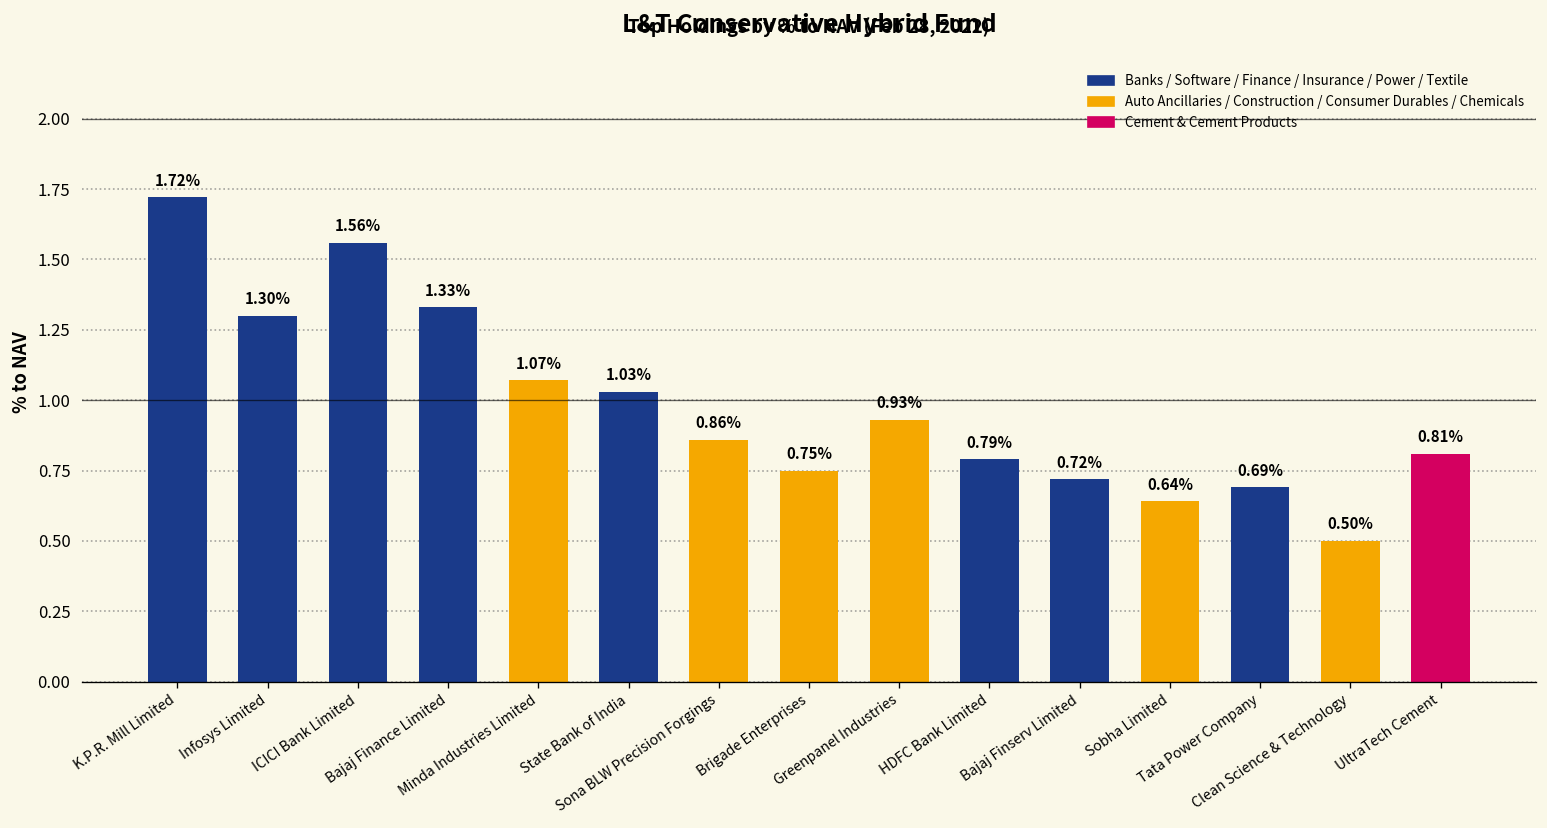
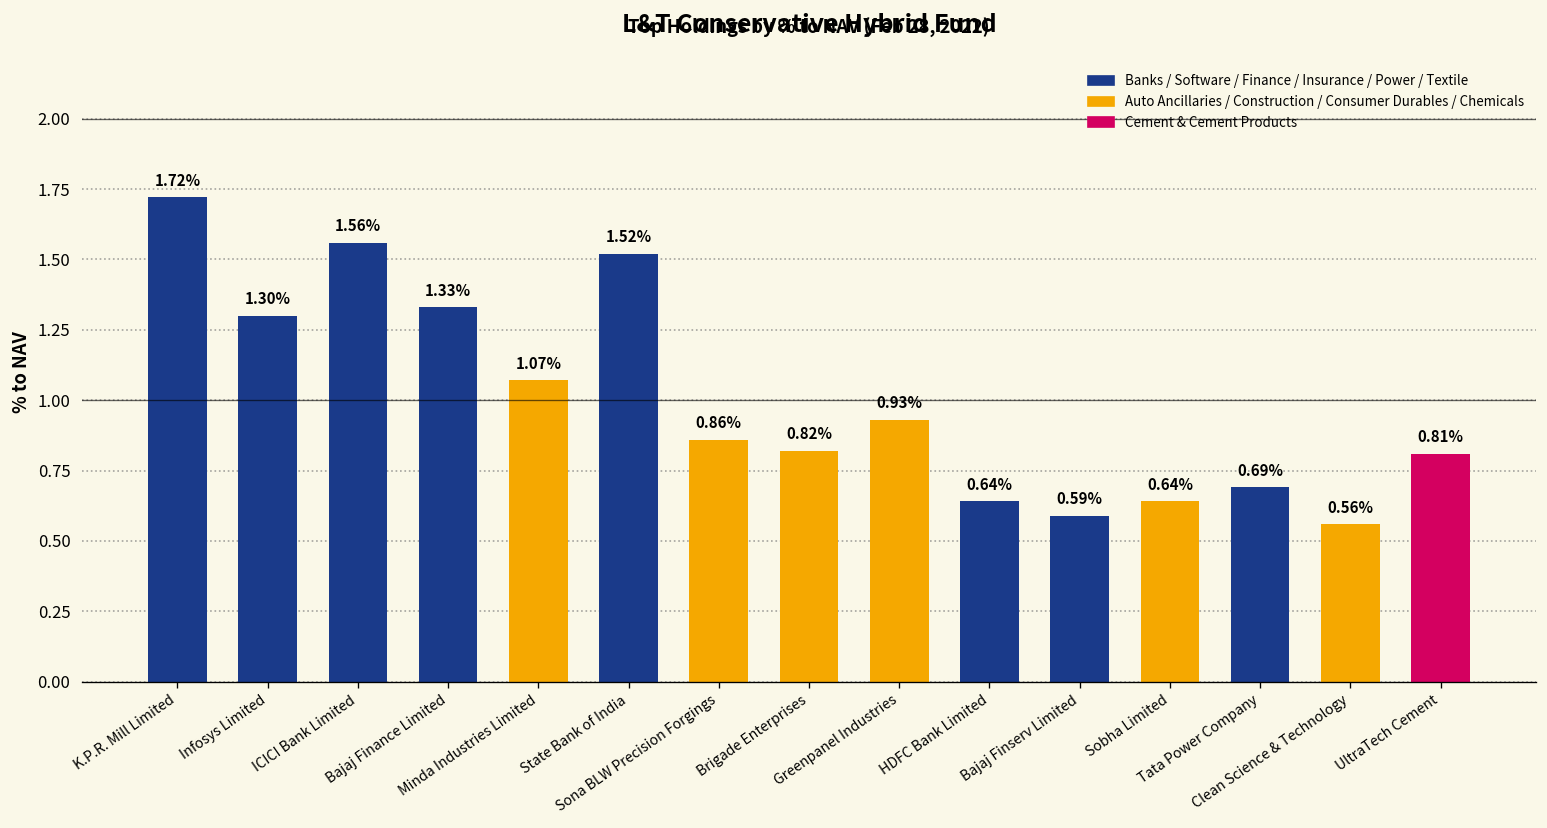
State Bank of India: 1.03% -> 1.52%
Brigade Enterprises: 0.75% -> 0.82%
HDFC Bank Limited: 0.79% -> 0.64%
Bajaj Finserv Limited: 0.72% -> 0.59%
Clean Science & Technology: 0.50% -> 0.56%
